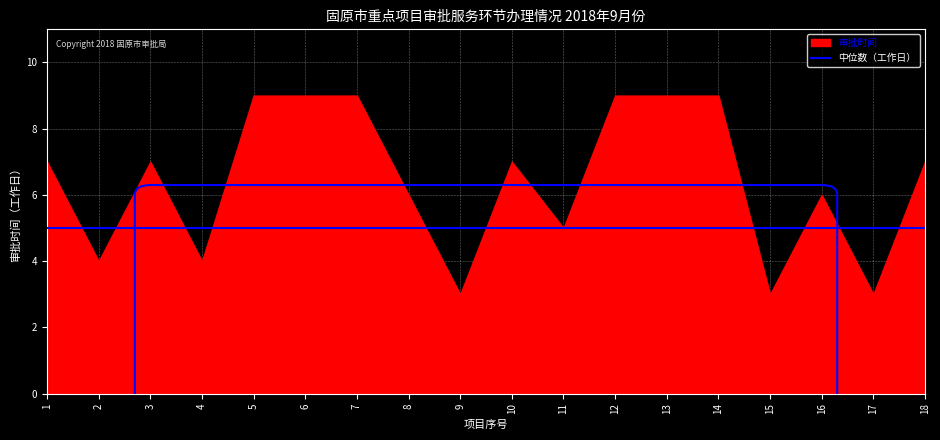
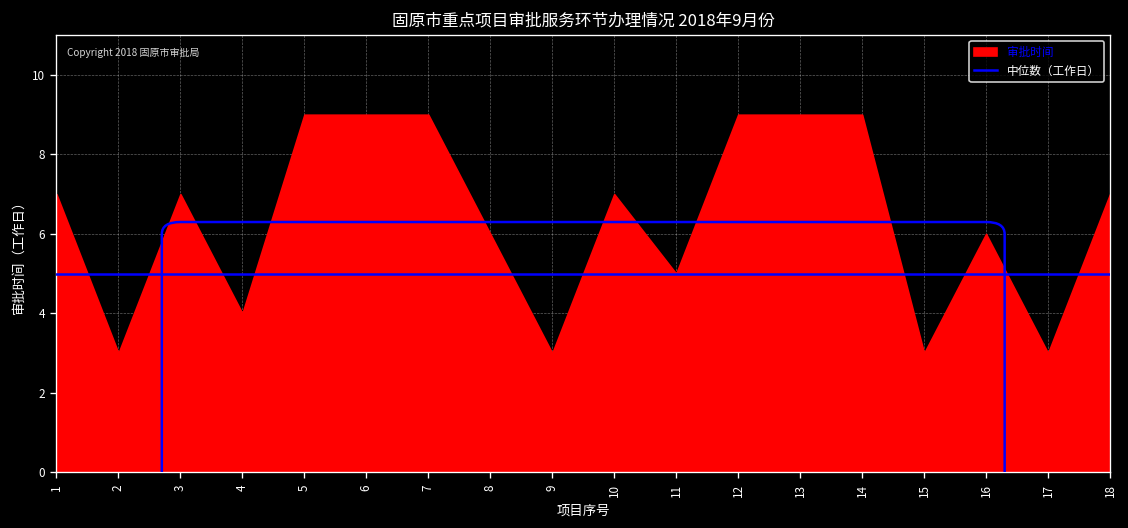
审批时间, 2: 4 -> 3
